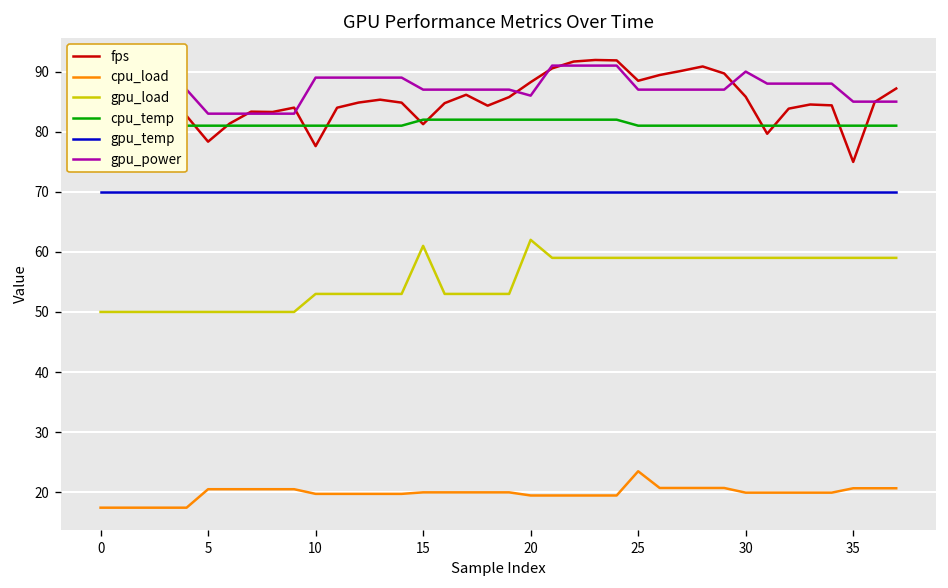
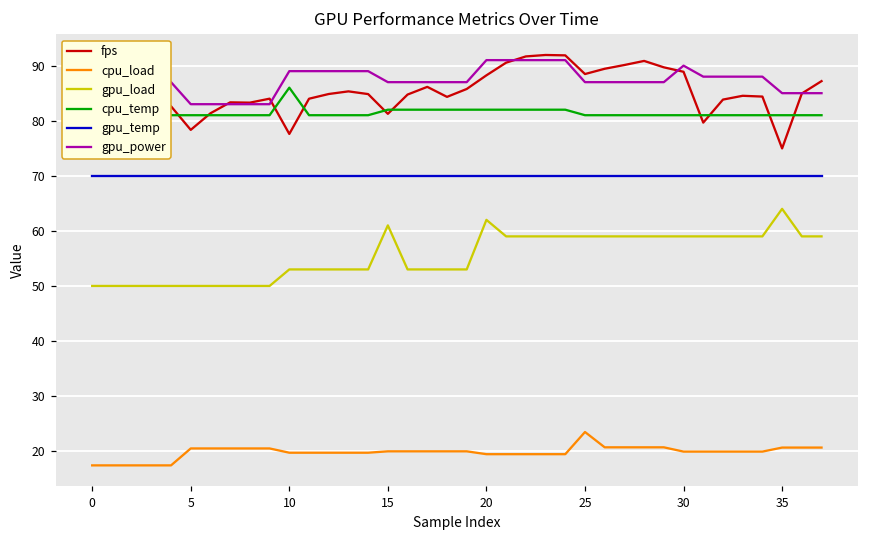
cpu_temp, 10: 81 -> 86
gpu_power, 20: 86 -> 91
fps, 30: 86 -> 89
gpu_load, 35: 59 -> 64
